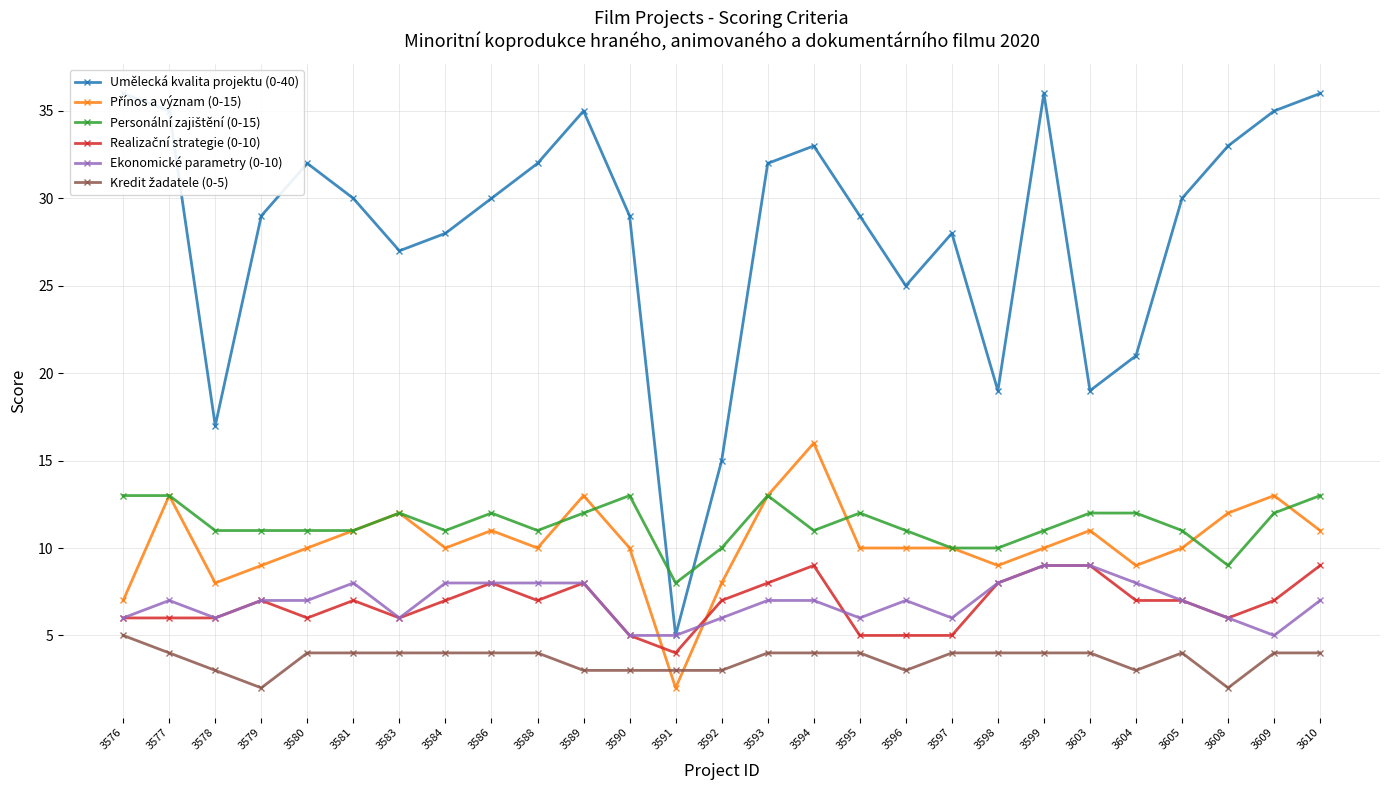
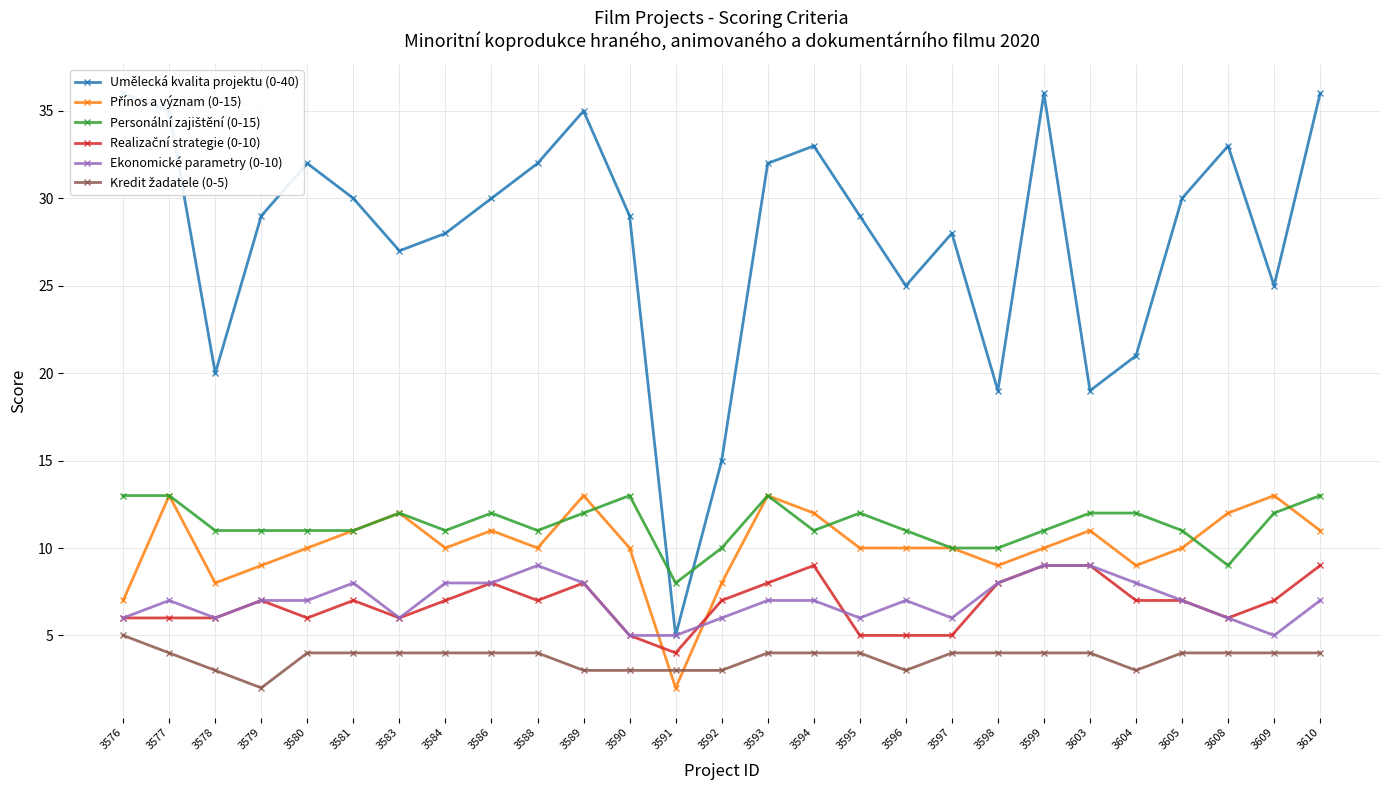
Umělecká kvalita projektu (0-40), 3578: 17 -> 20
Ekonomické parametry (0-10), 3588: 8 -> 9
Přínos a význam (0-15), 3594: 16 -> 12
Kredit žadatele (0-5), 3608: 2 -> 4
Umělecká kvalita projektu (0-40), 3609: 35 -> 25
